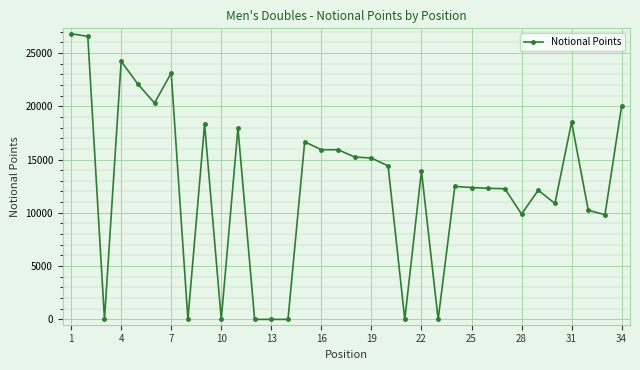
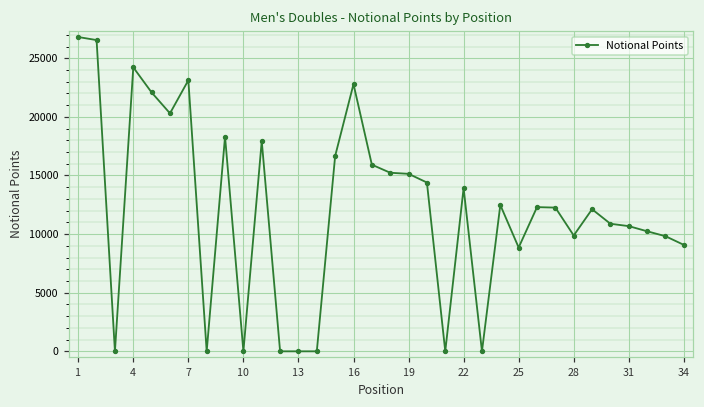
16: 15900 -> 22800
25: 12400 -> 8900
31: 18500 -> 10700
34: 20100 -> 9100
